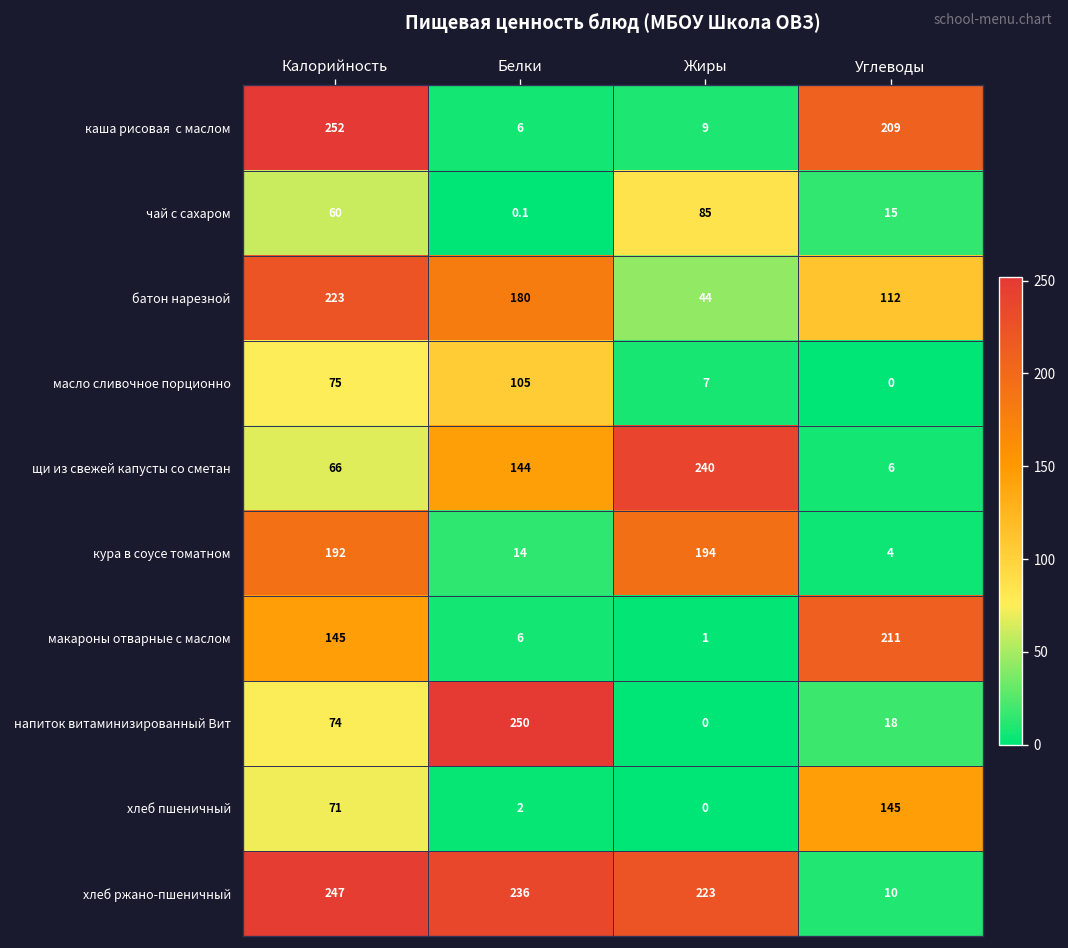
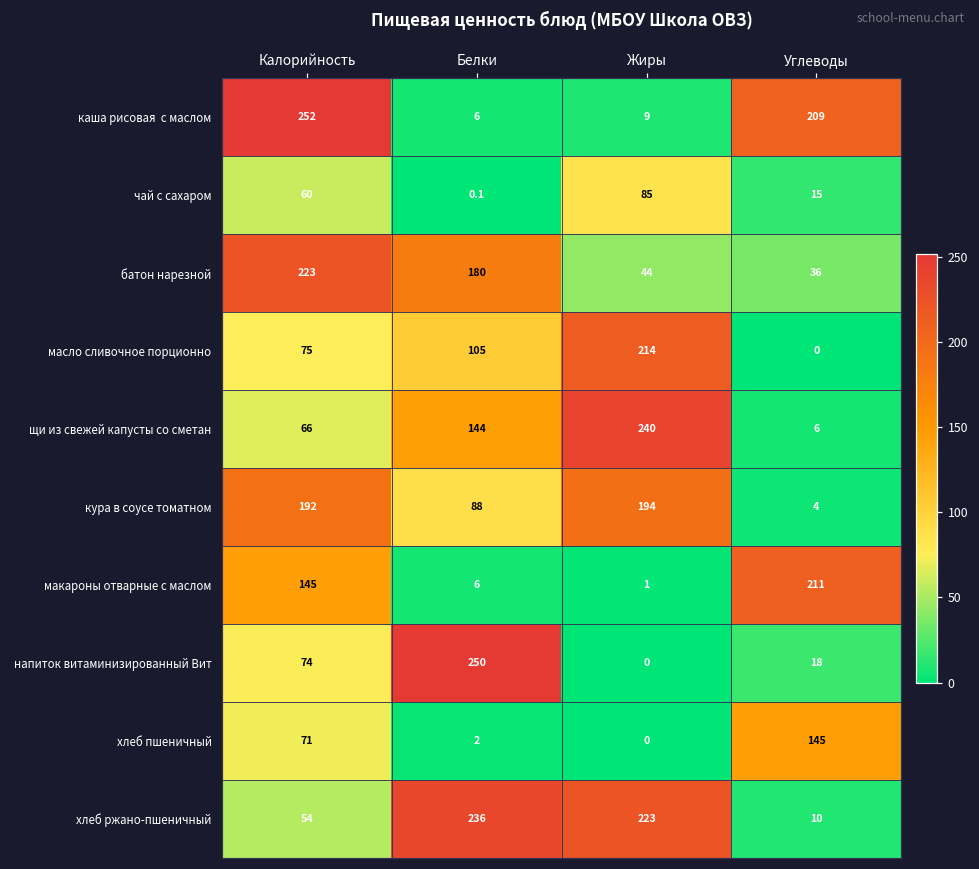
батон нарезной, Углеводы: 112 -> 36
масло сливочное порционно, Жиры: 7 -> 214
кура в соусе томатном, Белки: 14 -> 88
хлеб ржано-пшеничный, Калорийность: 247 -> 54
